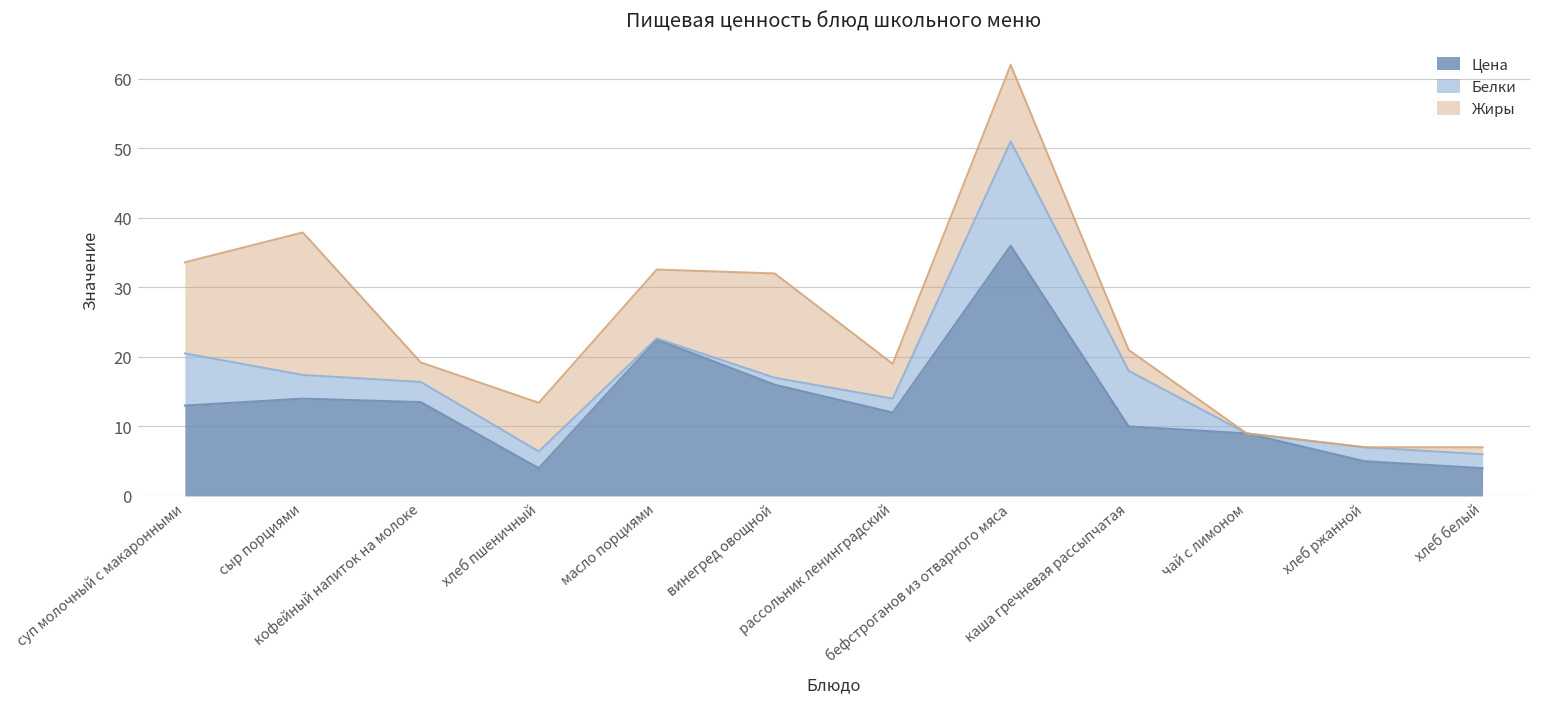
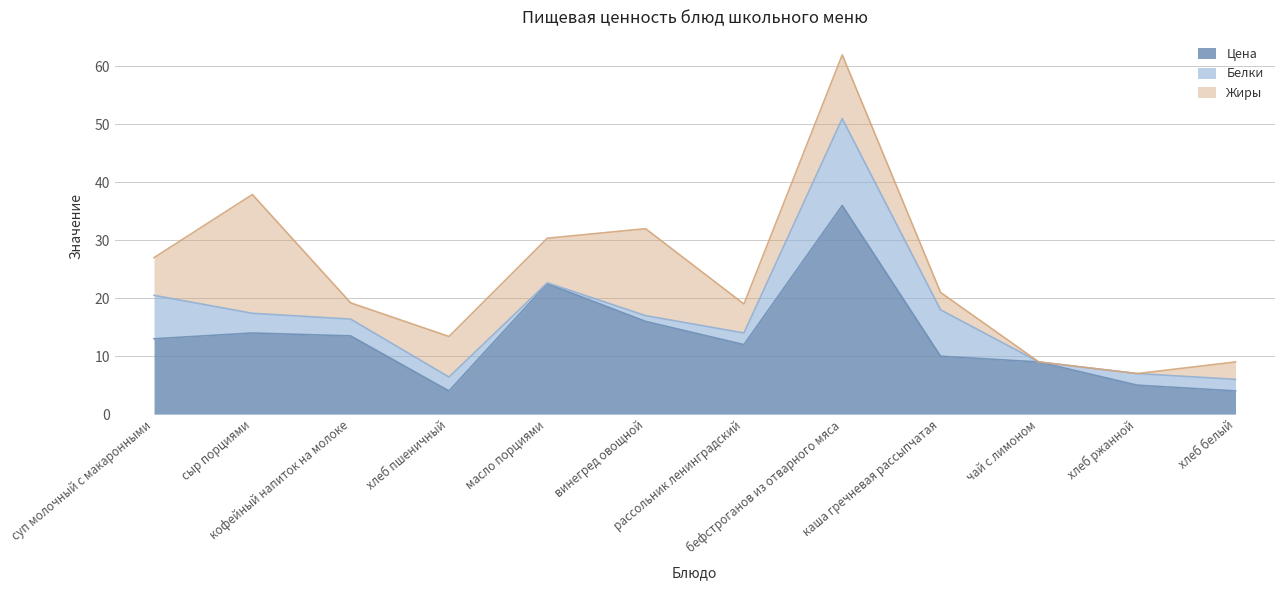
Жиры, суп молочный с макаронными: 13 -> 7
Жиры, масло порциями: 10 -> 8
Жиры, хлеб белый: 1 -> 3
